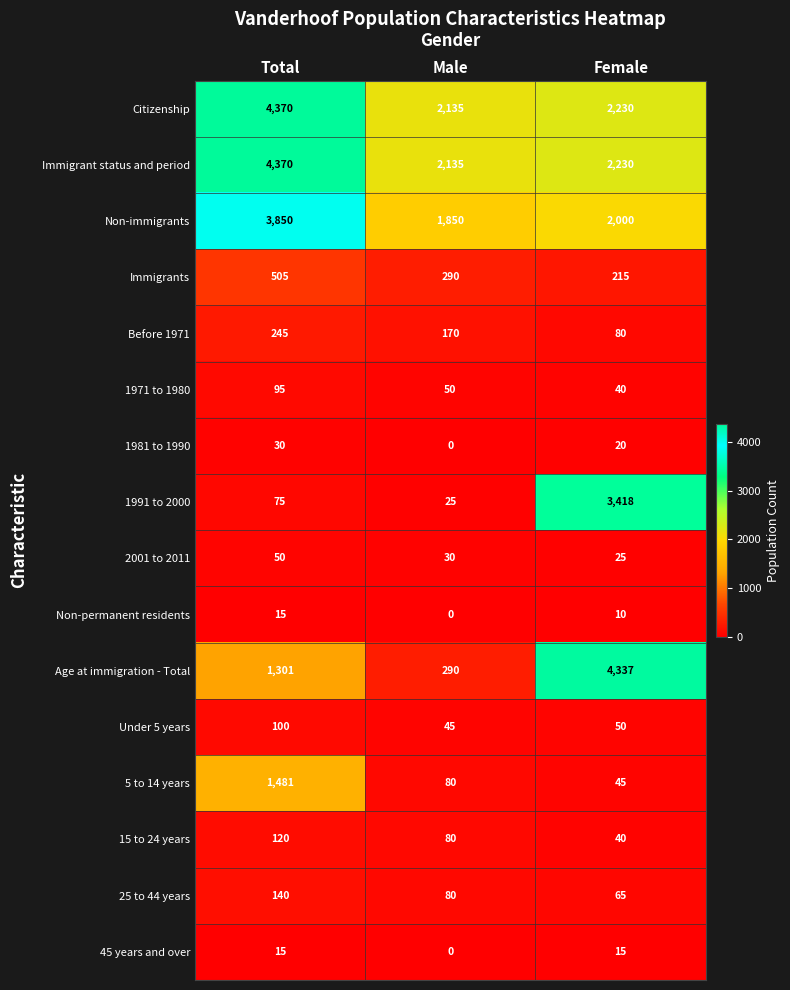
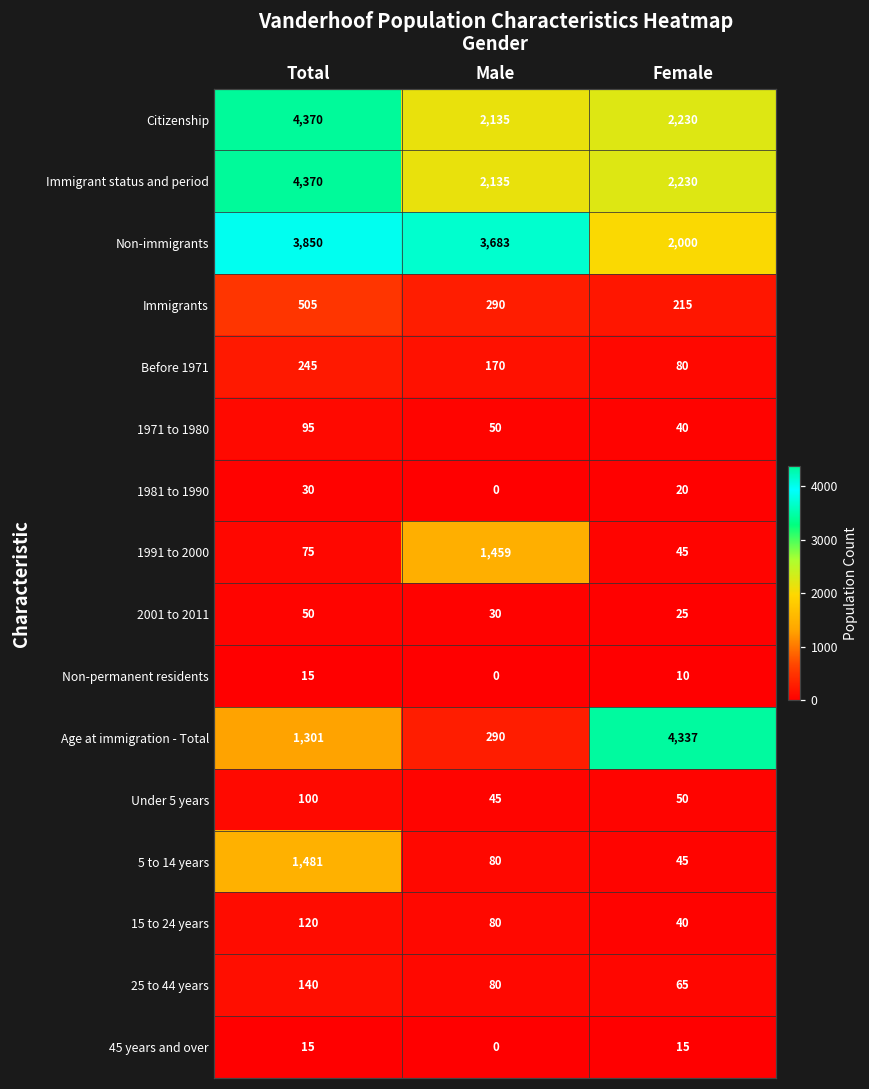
Non-immigrants, Male: 1,850 -> 3,683
1991 to 2000, Male: 25 -> 1,459
1991 to 2000, Female: 3,418 -> 45
